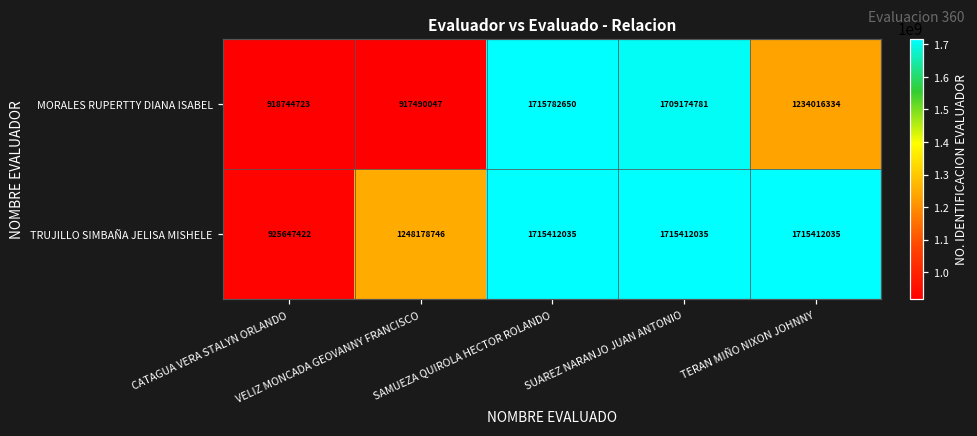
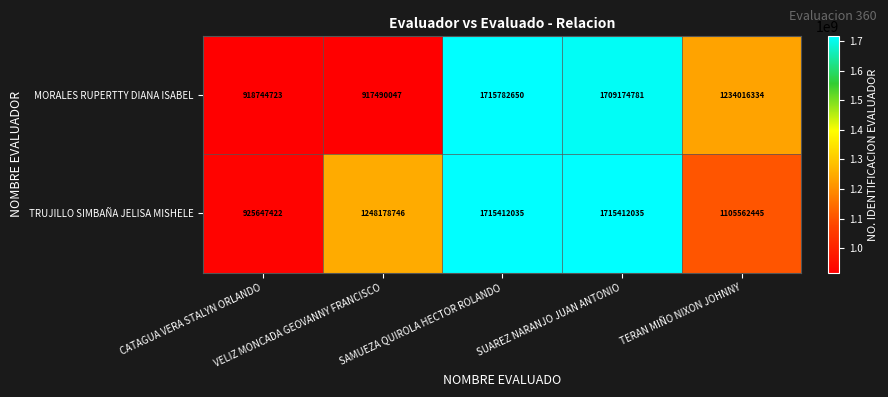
TRUJILLO SIMBAÑA JELISA MISHELE, TERAN MIÑO NIXON JOHNNY: 1715412035 -> 1105562445
